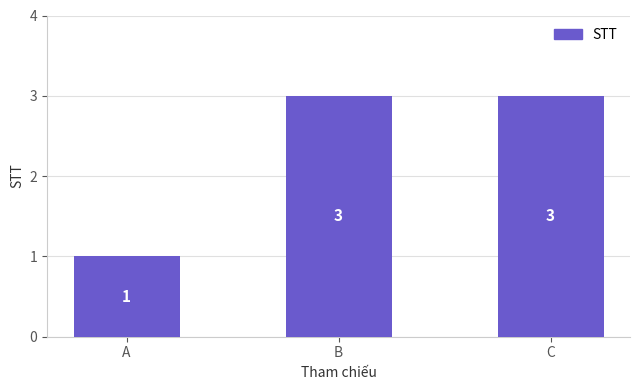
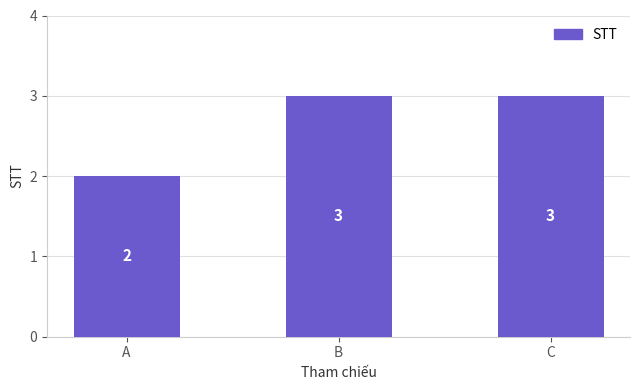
A: 1 -> 2
